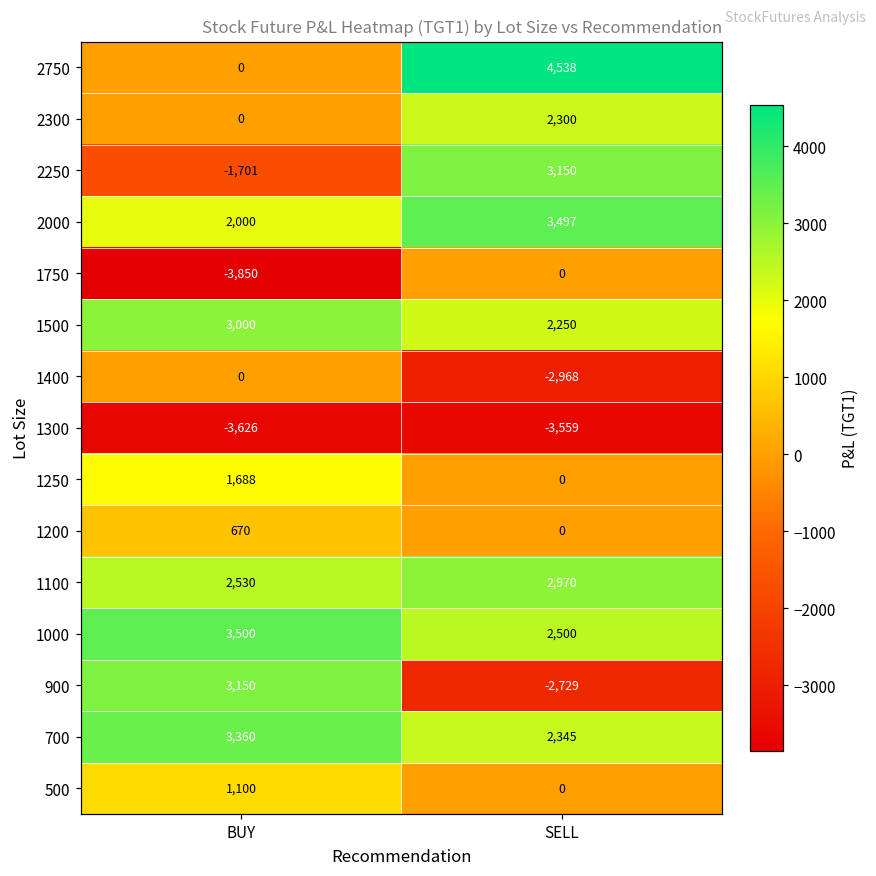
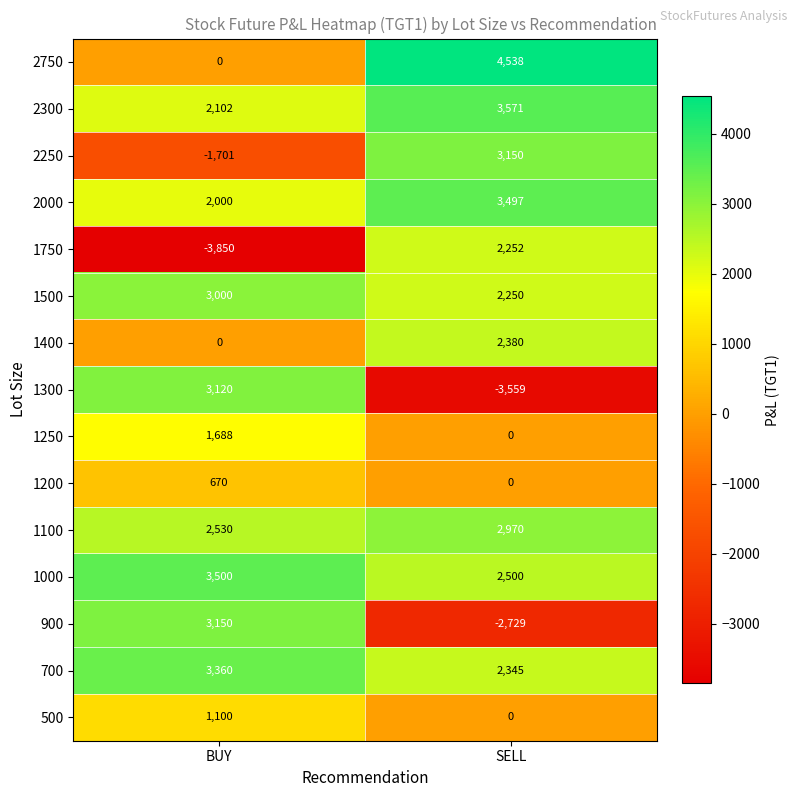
2300, BUY: 0 -> 2,102
2300, SELL: 2,300 -> 3,571
1750, SELL: 0 -> 2,252
1400, SELL: -2,968 -> 2,380
1300, BUY: -3,626 -> 3,120
